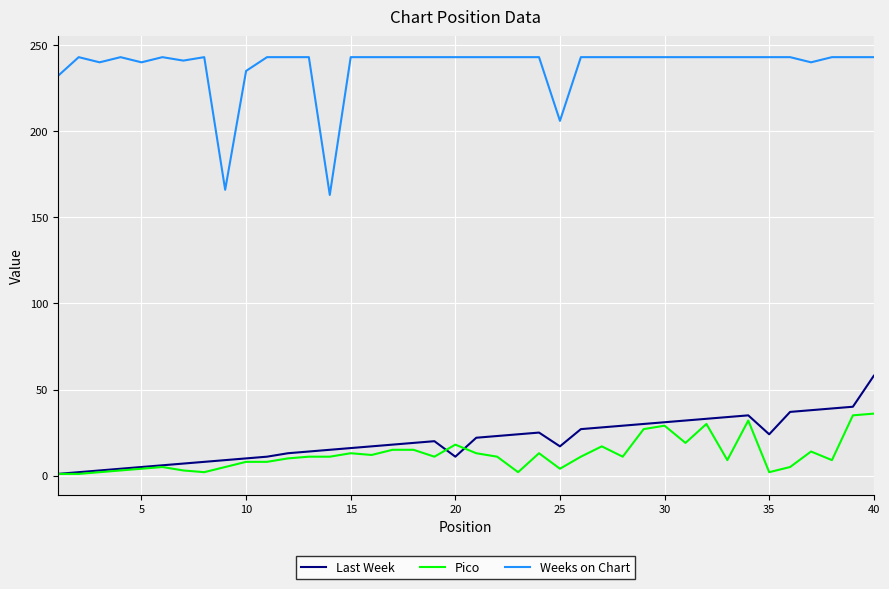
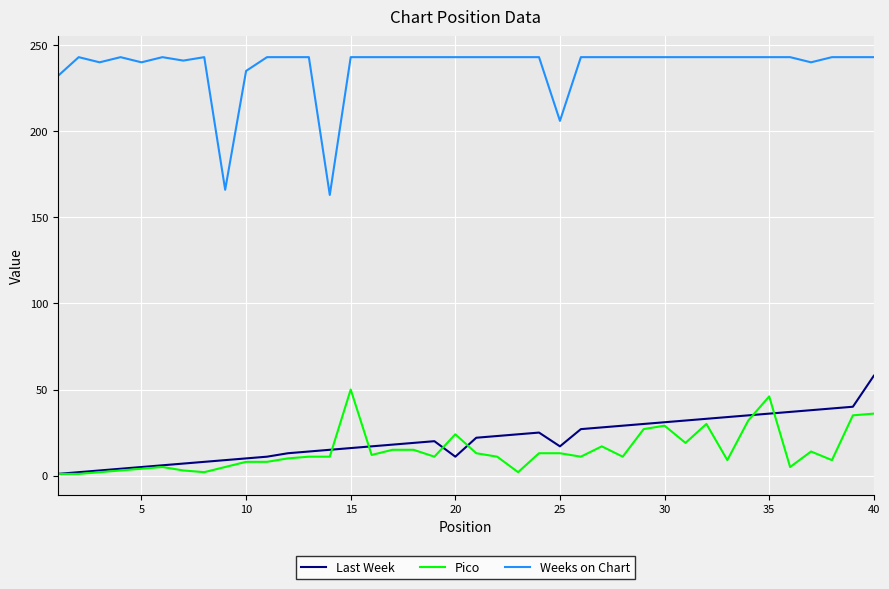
Pico, 15: 13 -> 50
Pico, 20: 18 -> 24
Pico, 25: 4 -> 13
Last Week, 35: 24 -> 36
Pico, 35: 2 -> 46
